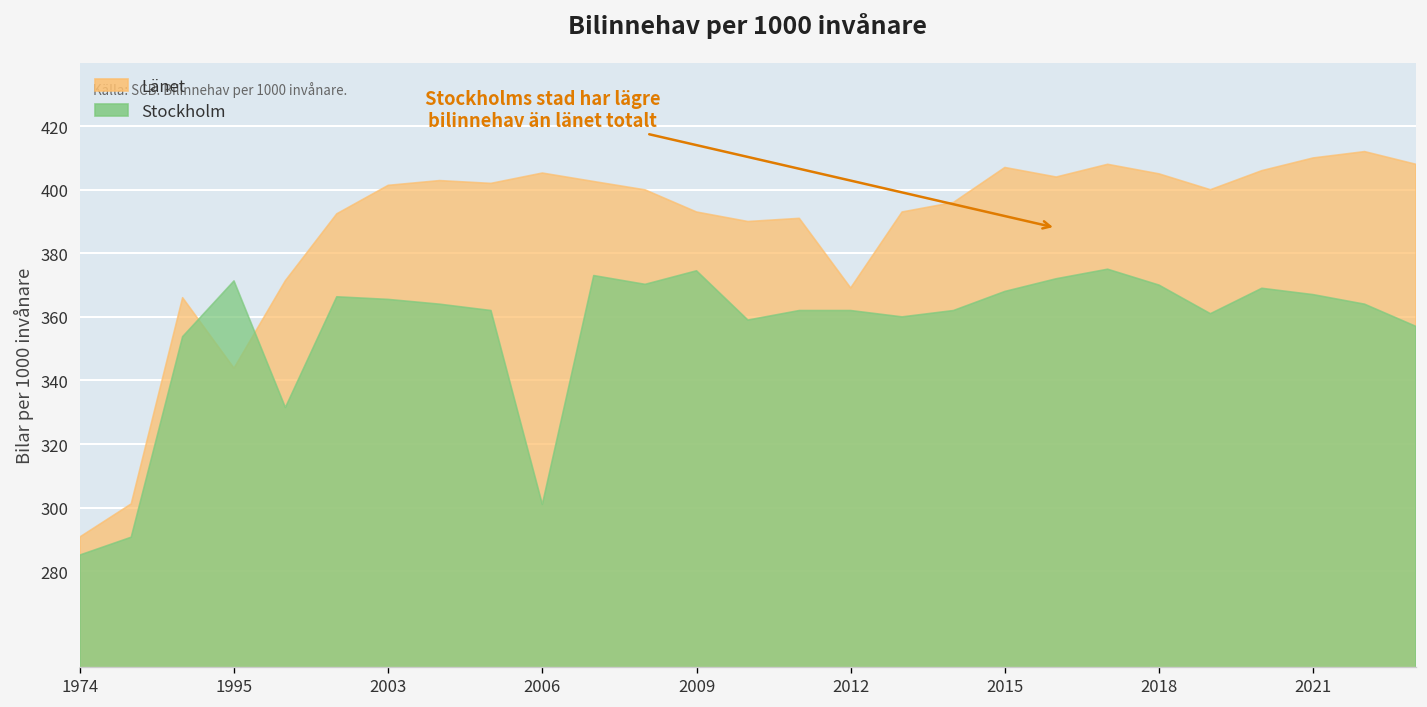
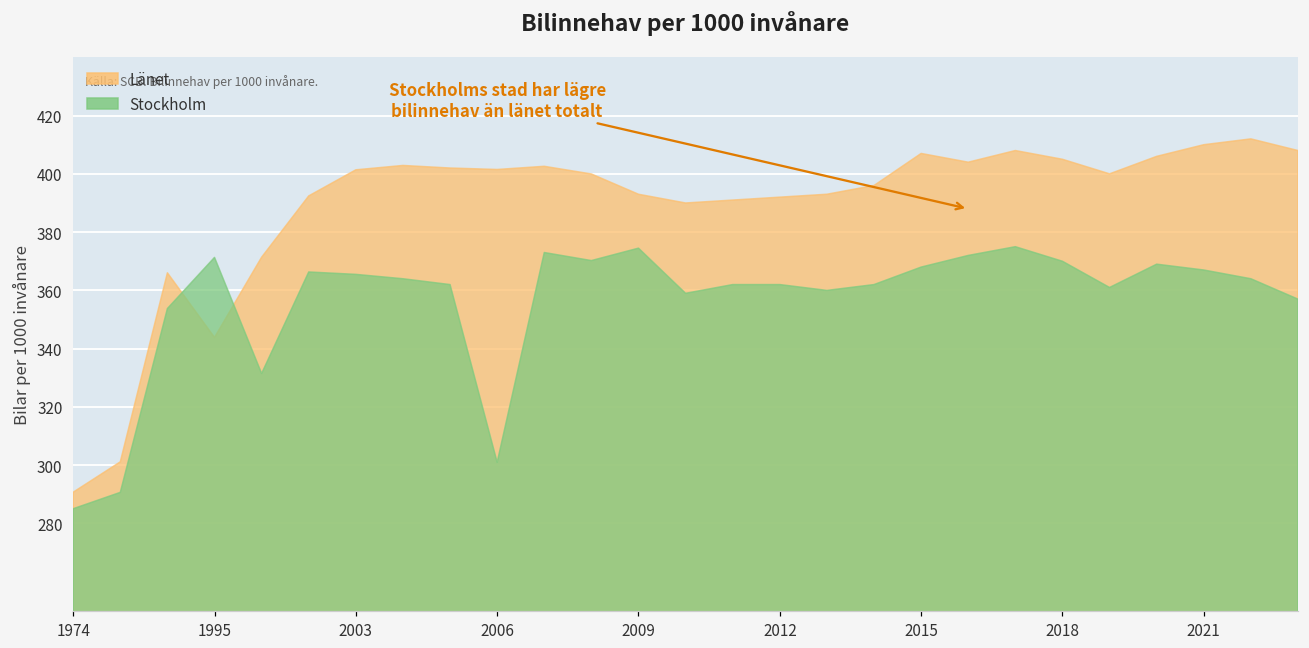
Länet, 2006: 405 -> 401
Länet, 2012: 369 -> 392
